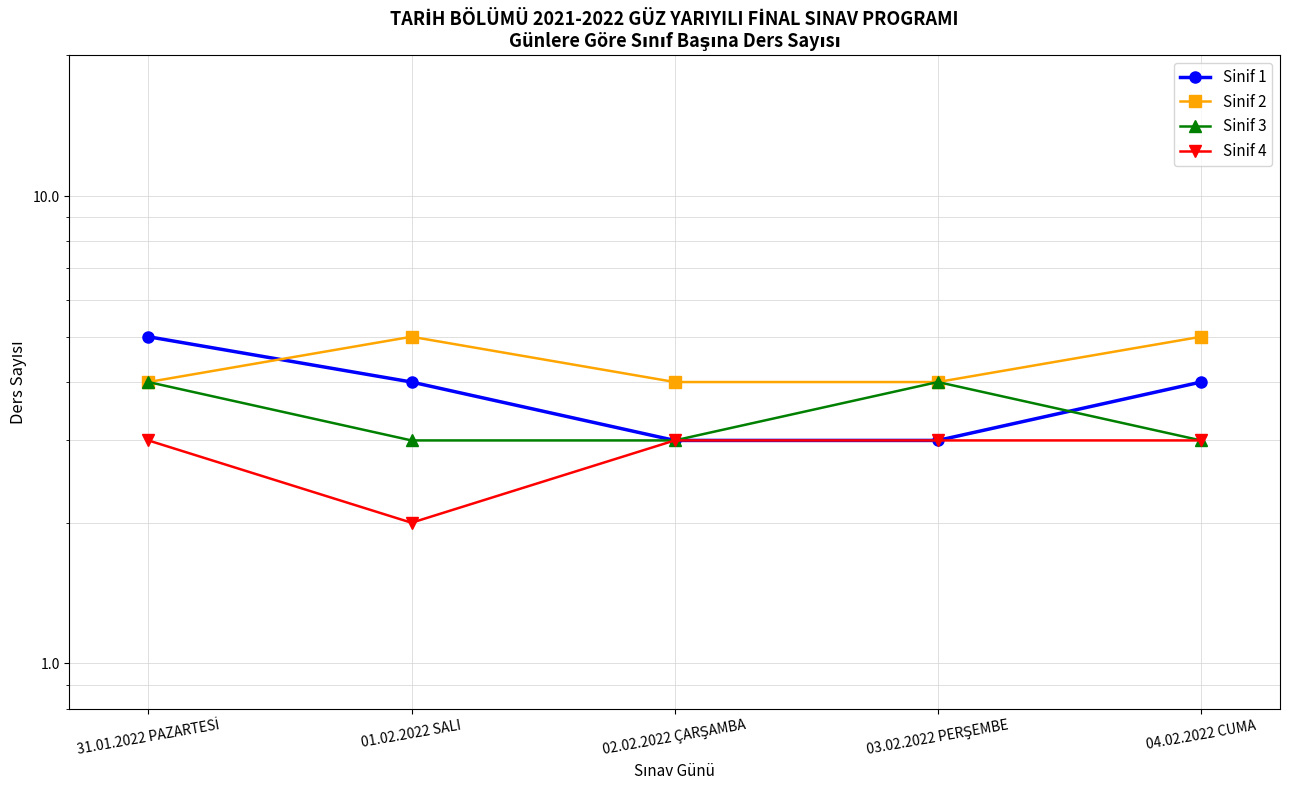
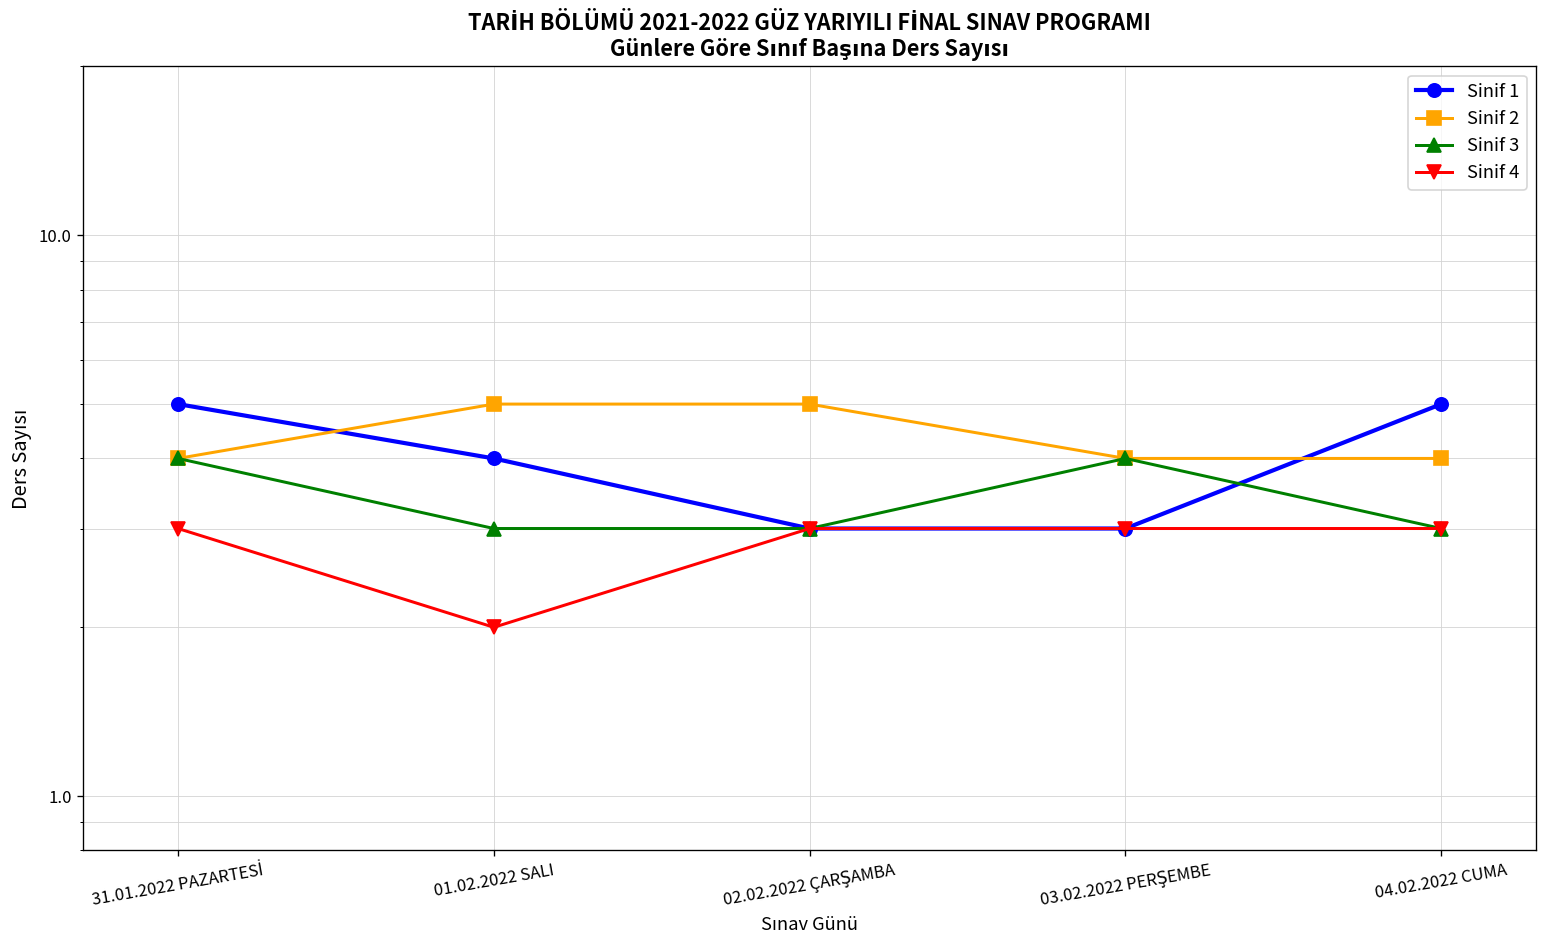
Sinif 2, 02.02.2022 ÇARŞAMBA: 4 -> 5
Sinif 1, 04.02.2022 CUMA: 4 -> 5
Sinif 2, 04.02.2022 CUMA: 5 -> 4
